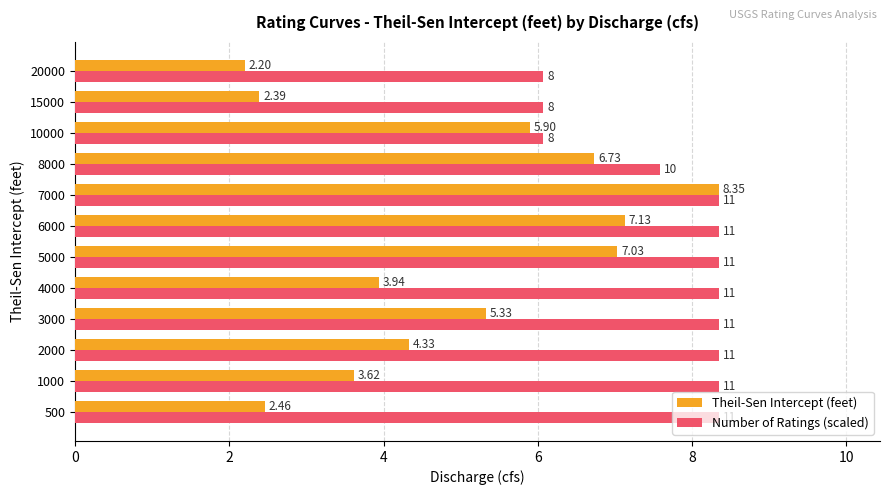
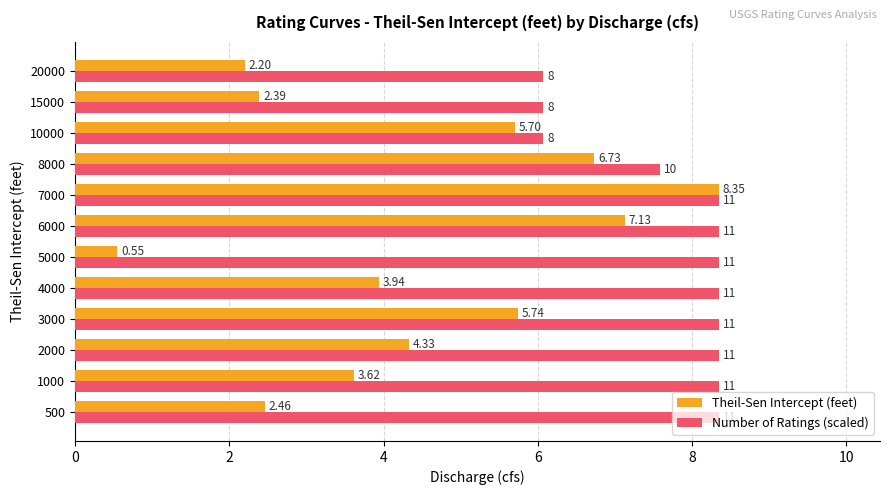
Theil-Sen Intercept (feet), 10000: 5.90 -> 5.70
Theil-Sen Intercept (feet), 5000: 7.03 -> 0.55
Theil-Sen Intercept (feet), 3000: 5.33 -> 5.74
